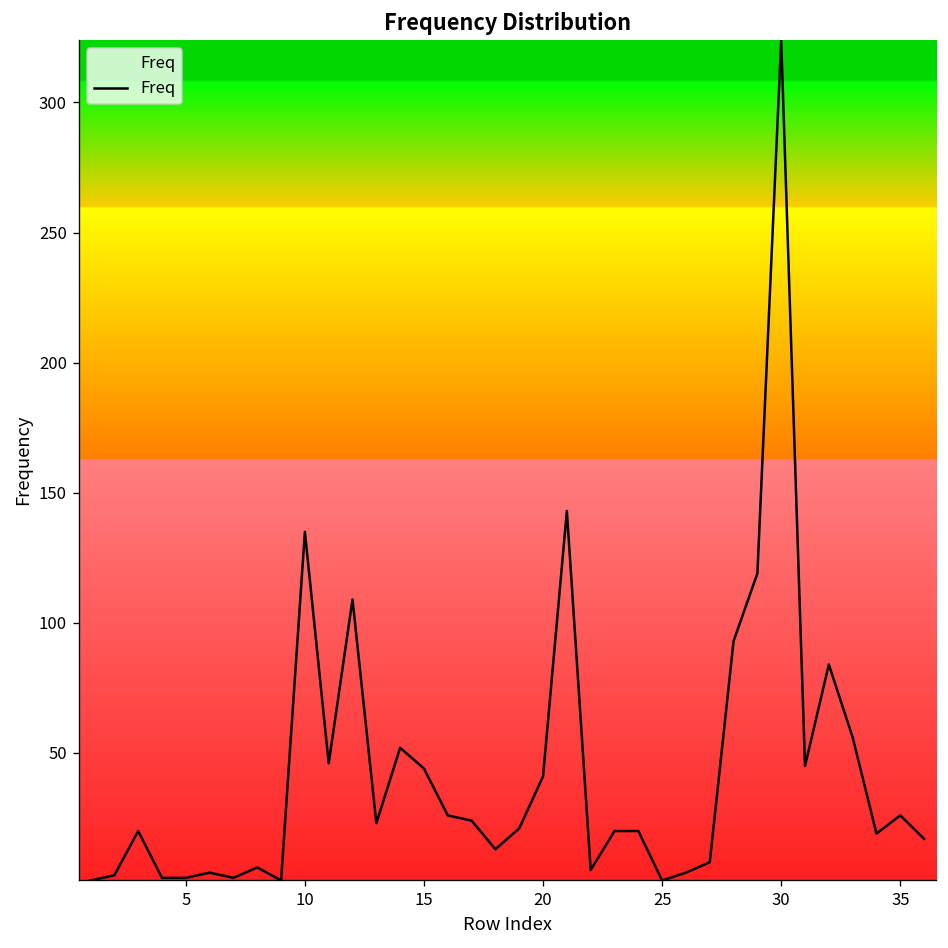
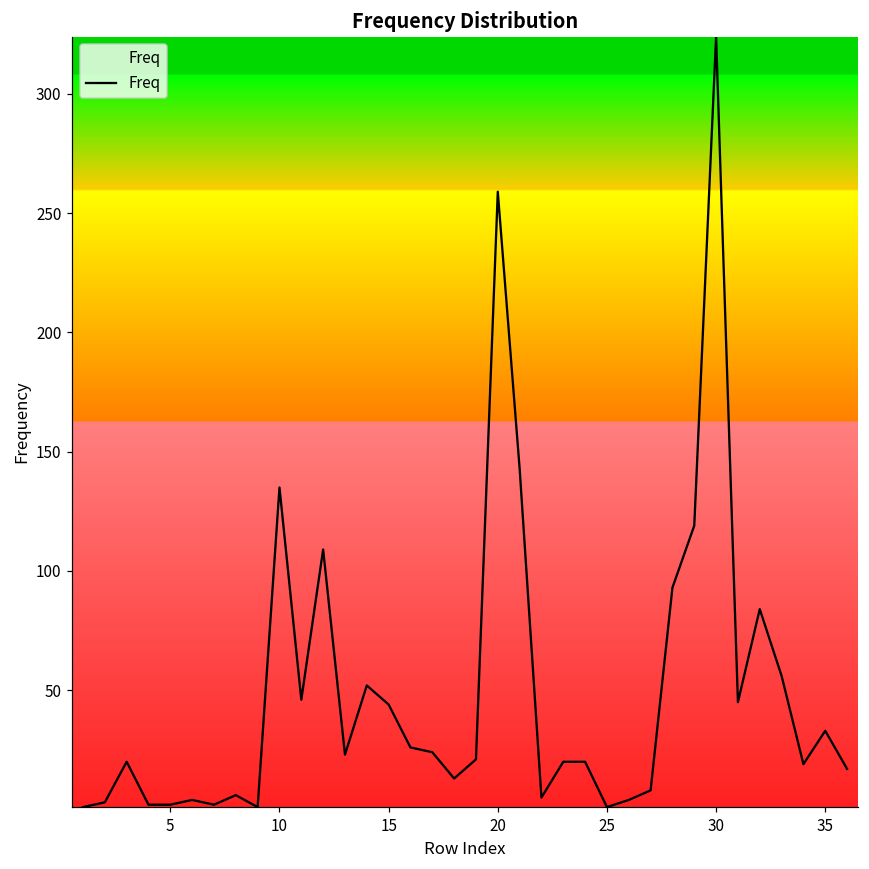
20: 41 -> 259
35: 26 -> 33
